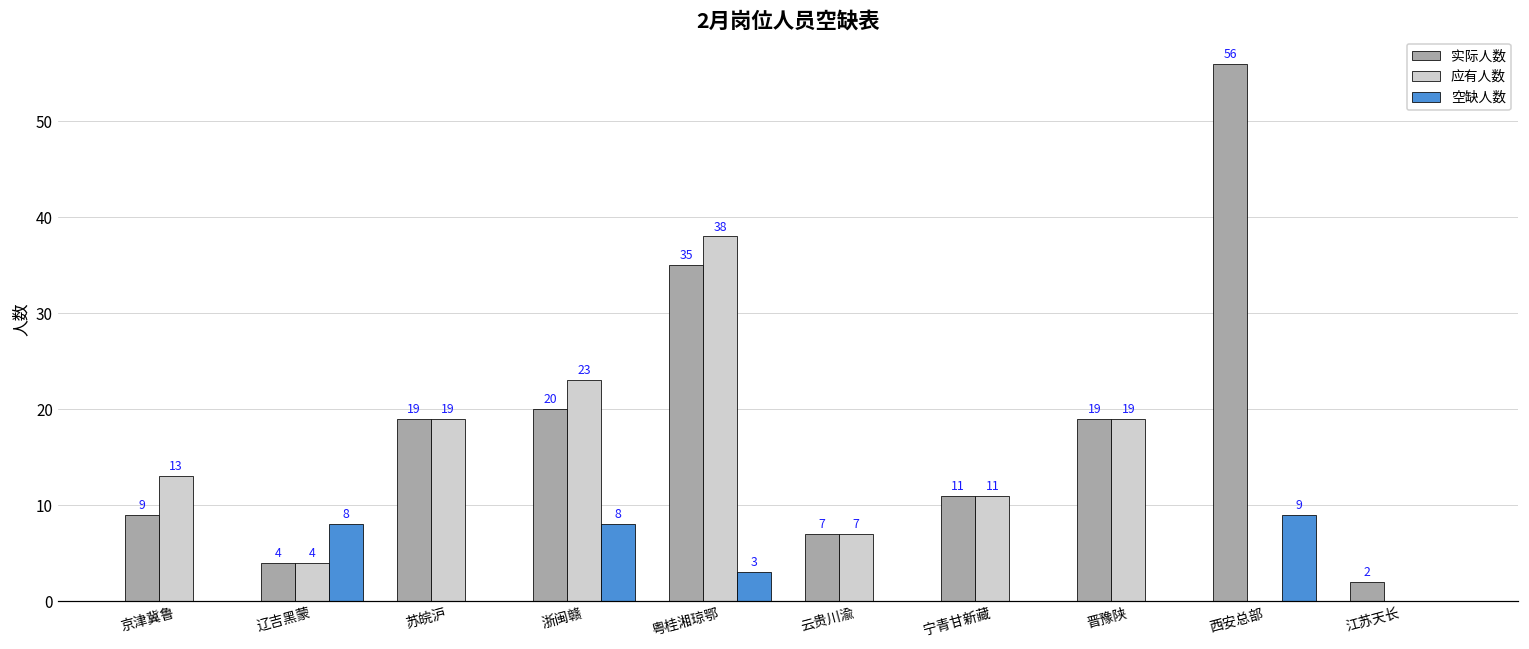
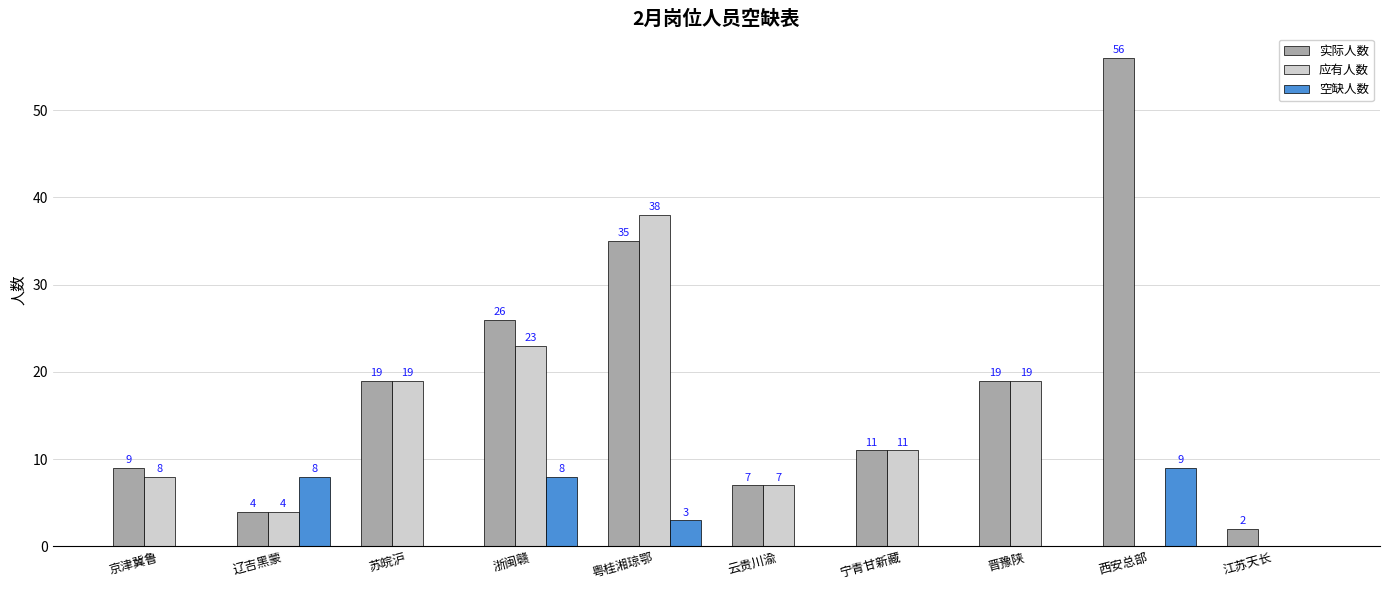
应有人数, 京津冀鲁: 13 -> 8
实际人数, 浙闽赣: 20 -> 26
